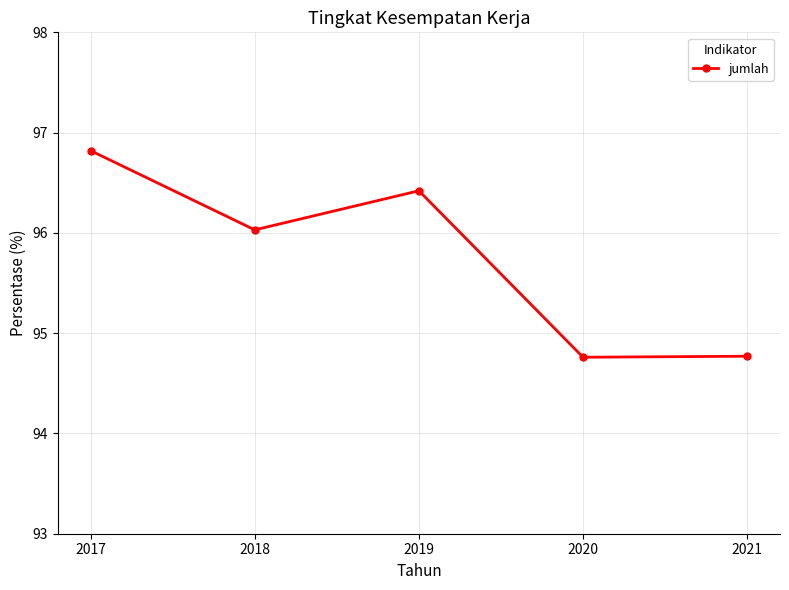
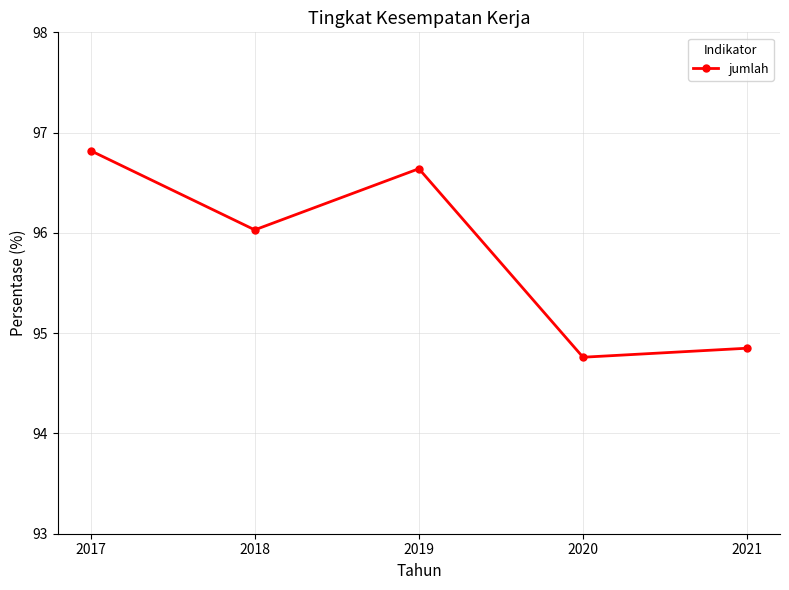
2019: 96.42 -> 96.64
2021: 94.77 -> 94.85
